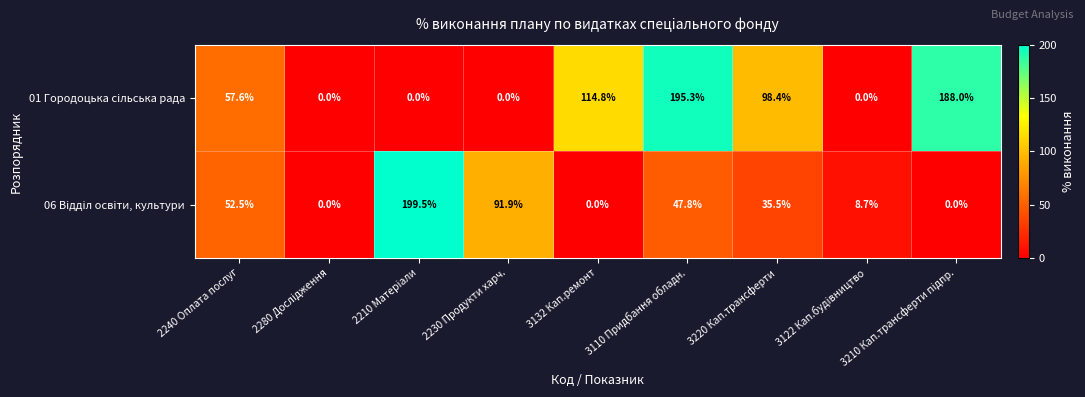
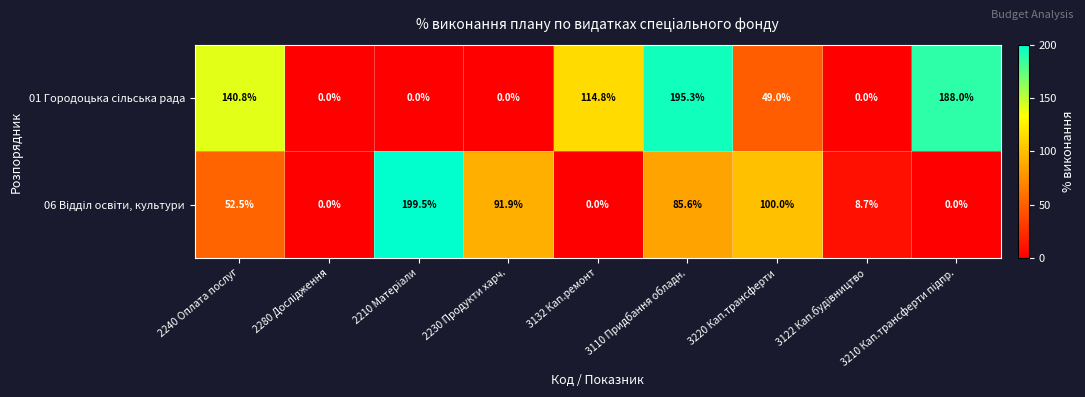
01 Городоцька сільська рада, 2240 Оплата послуг: 57.6% -> 140.8%
01 Городоцька сільська рада, 3220 Кап.трансферти: 98.4% -> 49.0%
06 Відділ освіти, культури, 3110 Придбання обладн.: 47.8% -> 85.6%
06 Відділ освіти, культури, 3220 Кап.трансферти: 35.5% -> 100.0%
